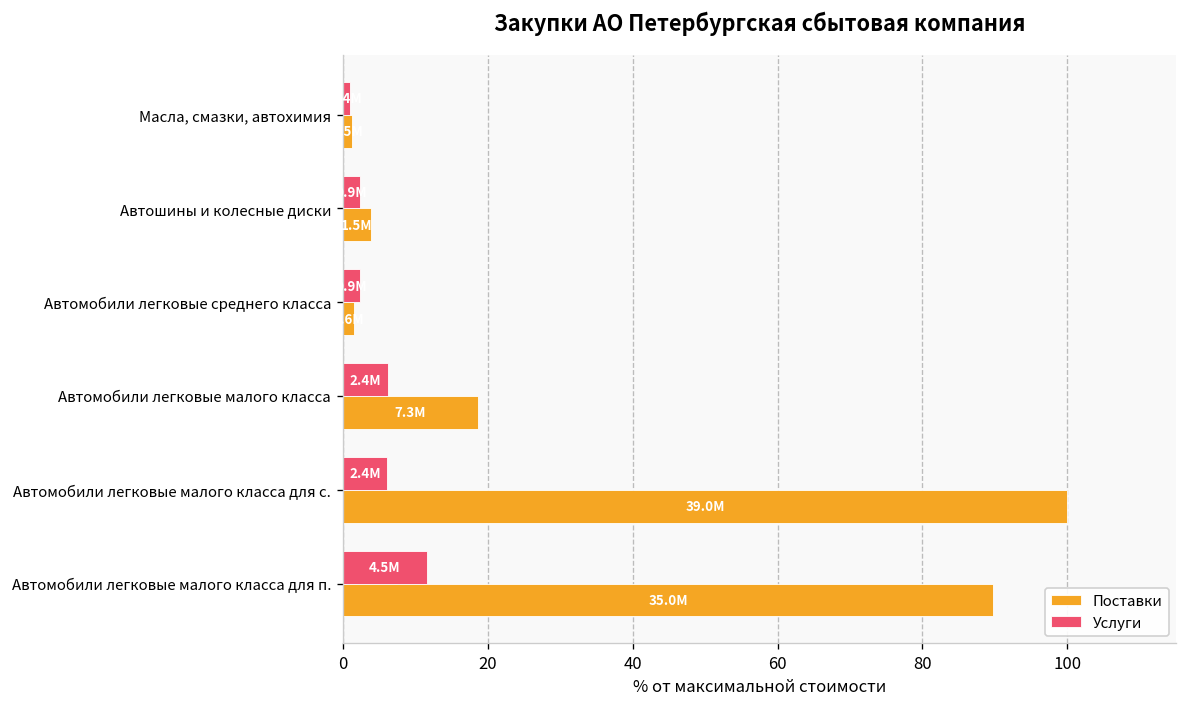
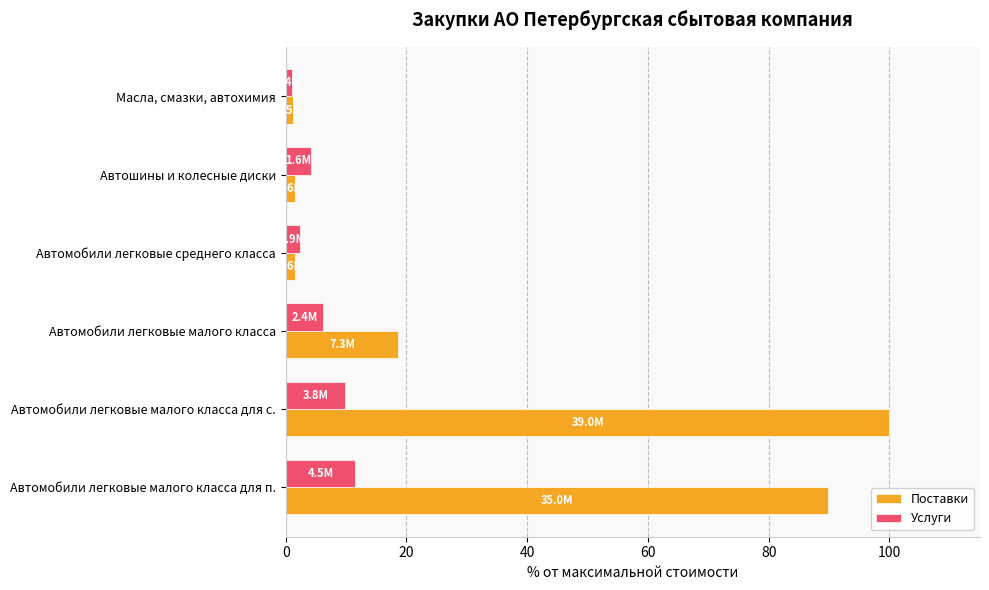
Услуги, Автошины и колесные диски: 2 -> 4
Поставки, Автошины и колесные диски: 4 -> 2
Услуги, Автомобили легковые малого класса для с.: 2.4M -> 3.8M
